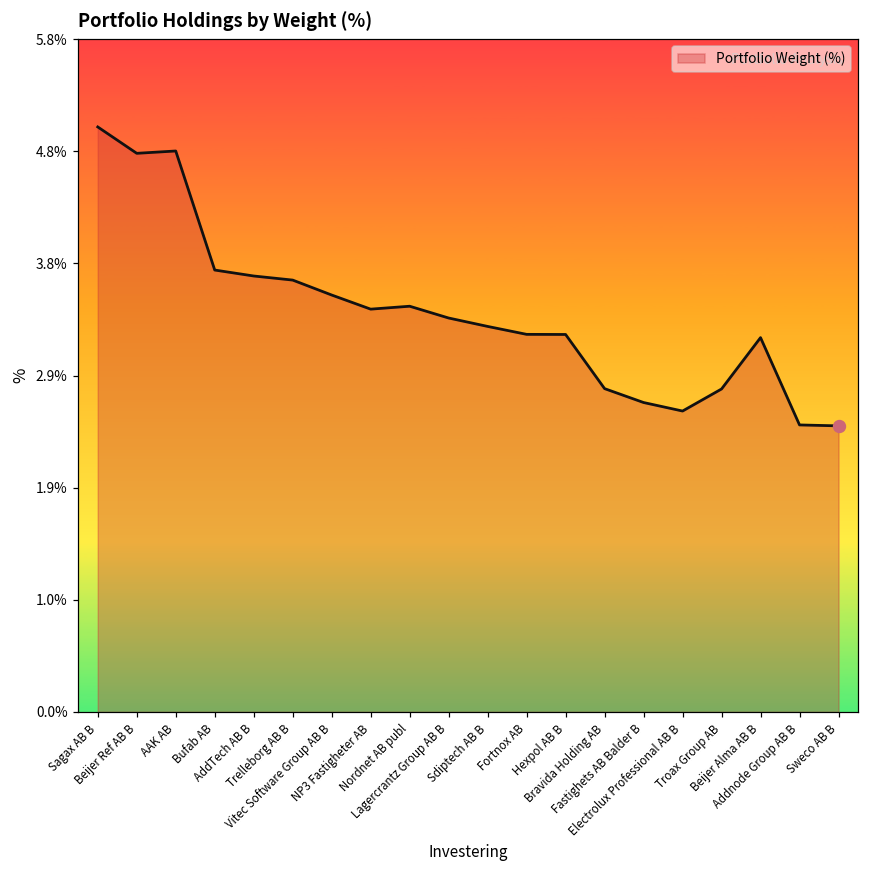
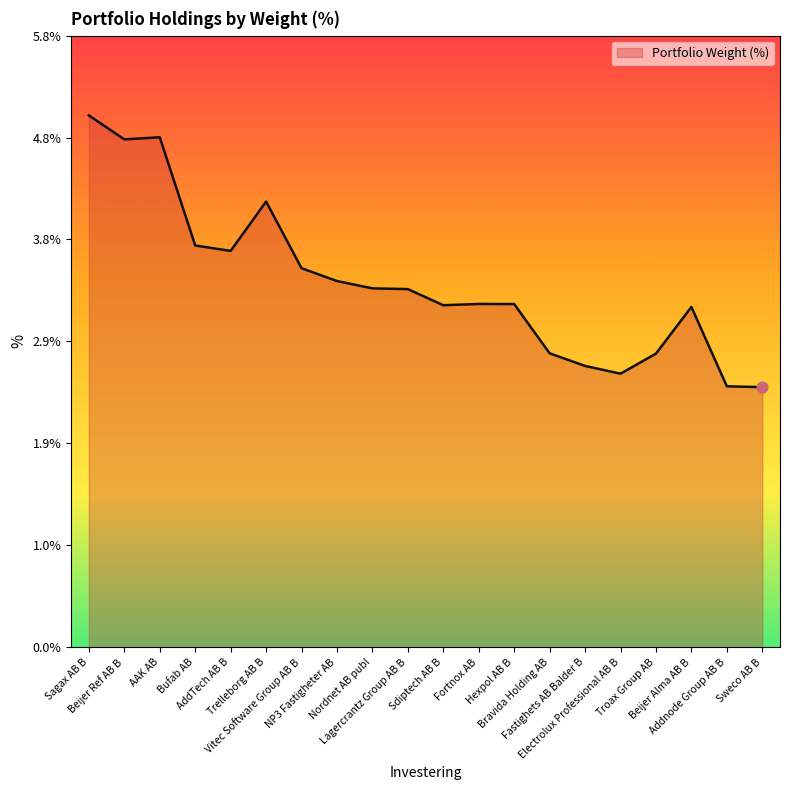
Portfolio Weight (%), Trelleborg AB B: 3.7% -> 4.2%
Portfolio Weight (%), Nordnet AB publ: 3.48% -> 3.38%
Portfolio Weight (%), Sdiptech AB B: 3.30% -> 3.22%
